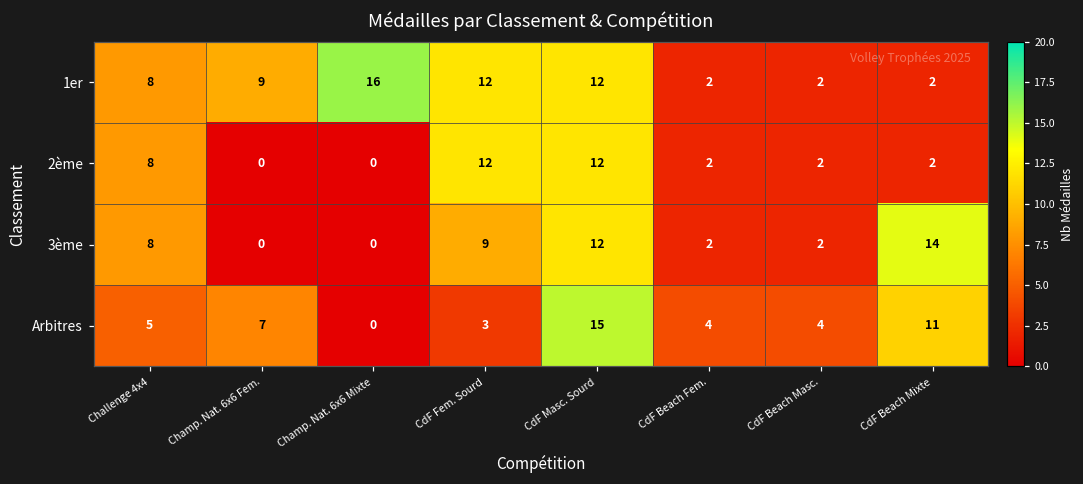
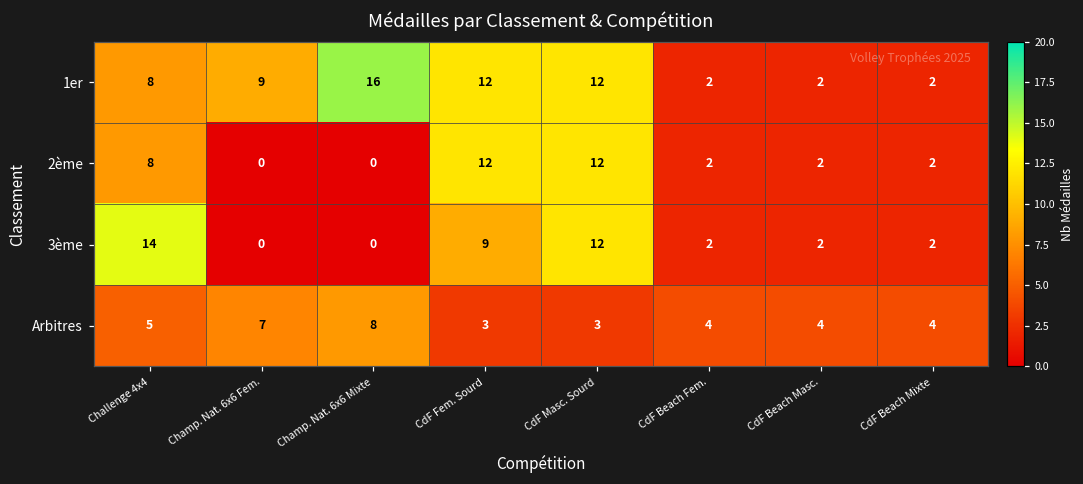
3ème, Challenge 4x4: 8 -> 14
3ème, CdF Beach Mixte: 14 -> 2
Arbitres, Champ. Nat. 6x6 Mixte: 0 -> 8
Arbitres, CdF Masc. Sourd: 15 -> 3
Arbitres, CdF Beach Mixte: 11 -> 4
